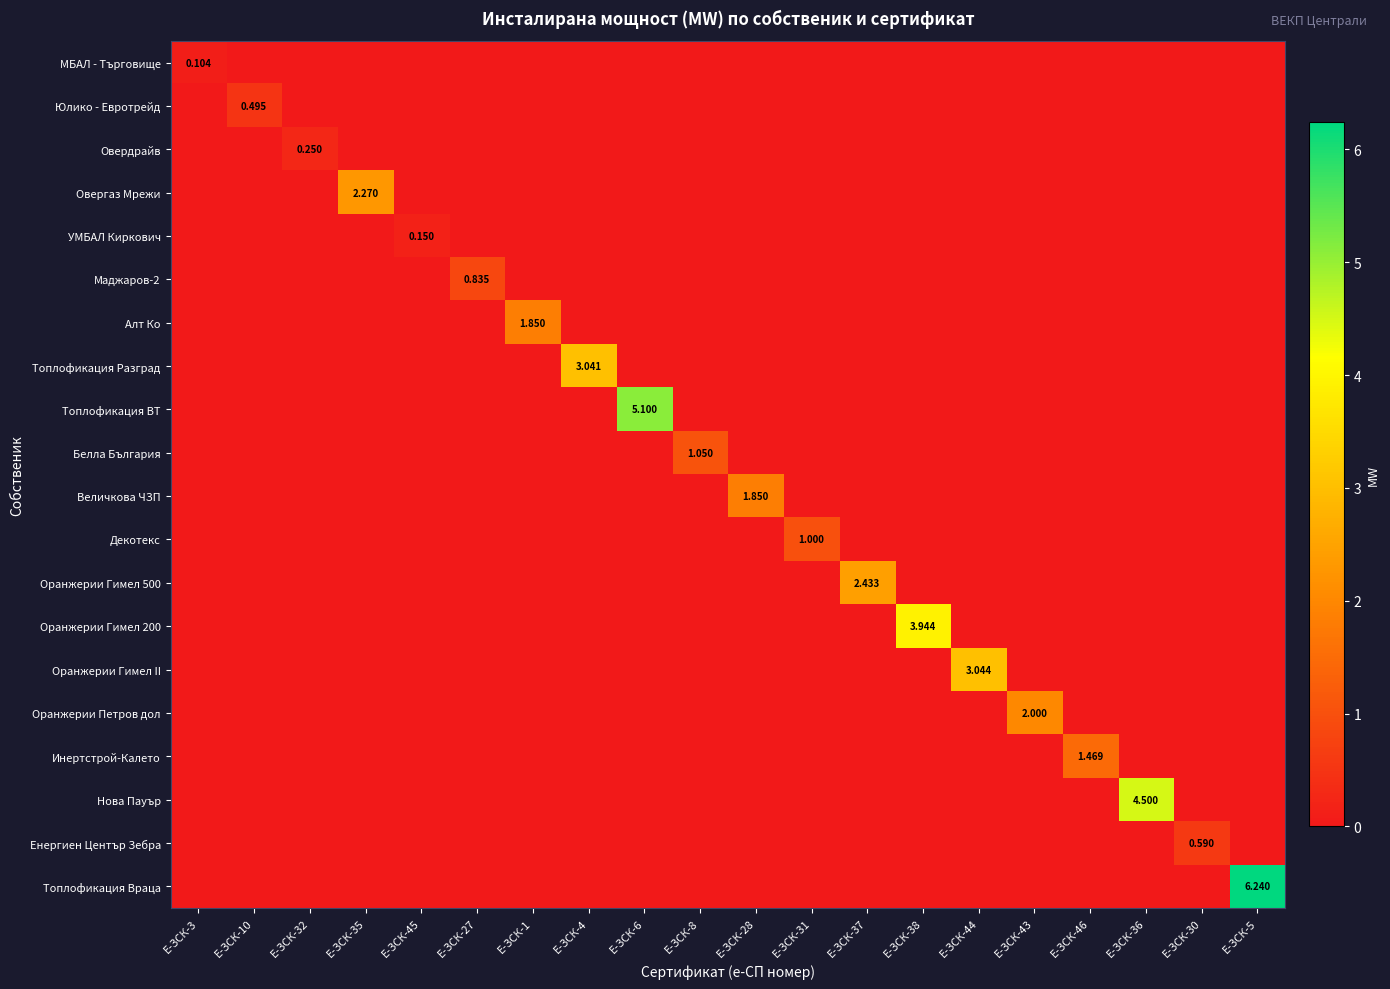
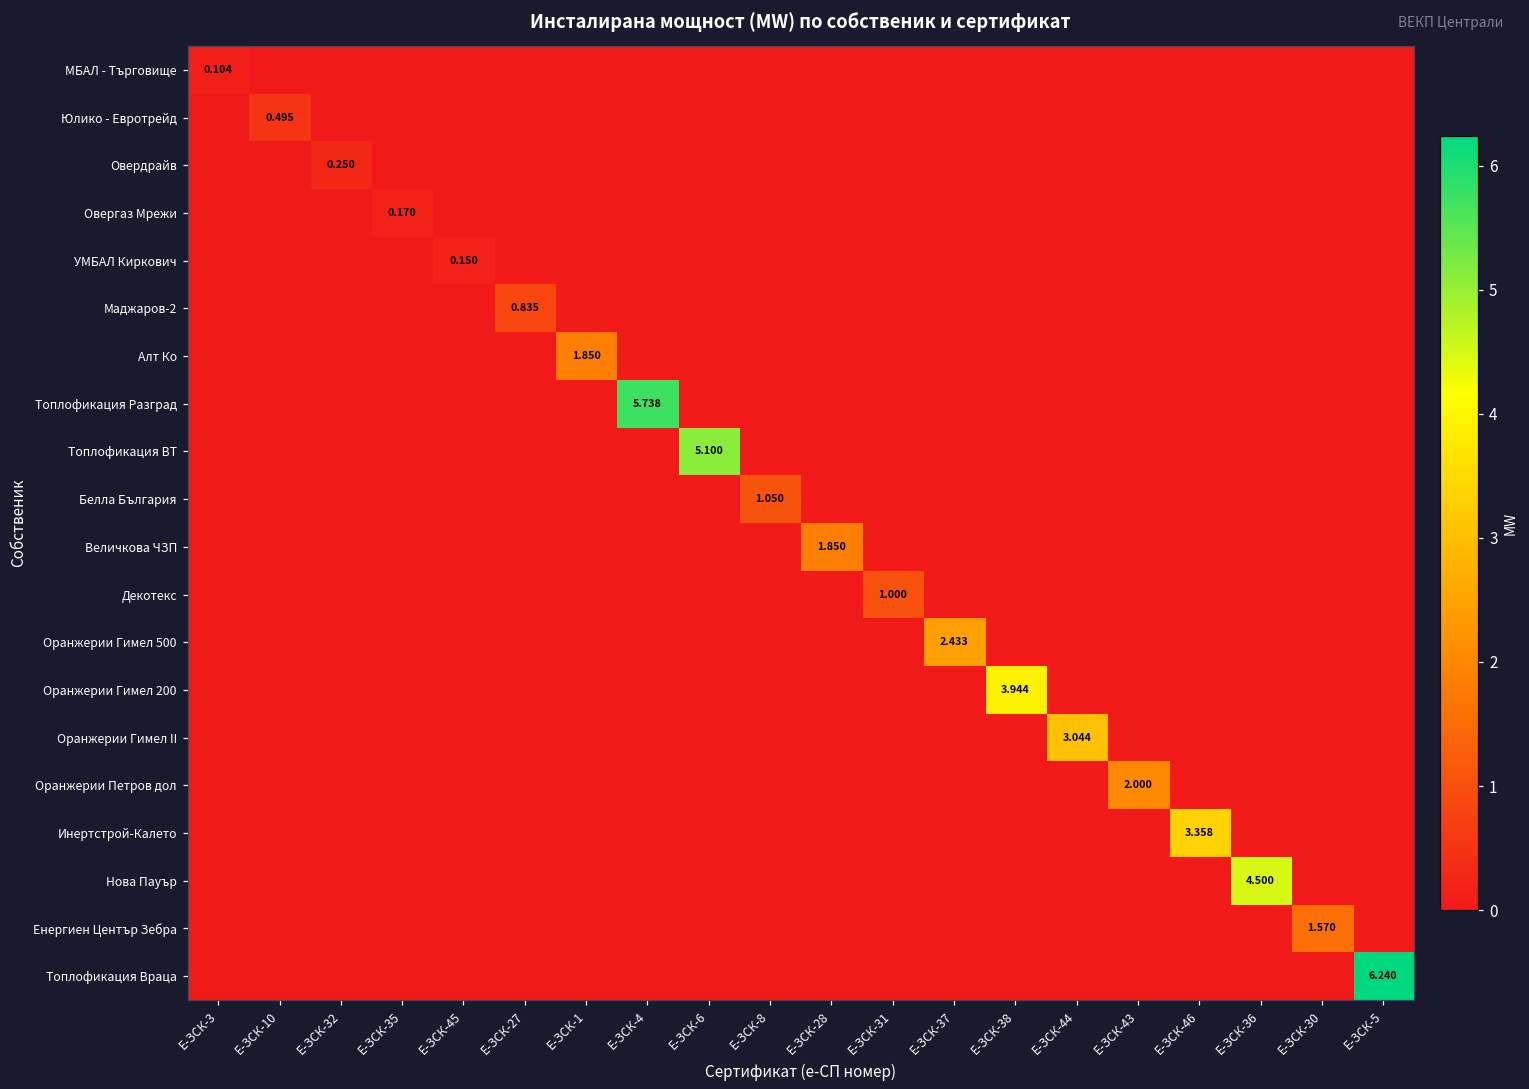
Овергаз Мрежи, Е-ЗСК-35: 2.270 -> 0.170
Топлофикация Разград, Е-ЗСК-4: 3.041 -> 5.738
Инертстрой-Калето, Е-ЗСК-46: 1.469 -> 3.358
Енергиен Център Зебра, Е-ЗСК-30: 0.590 -> 1.570
